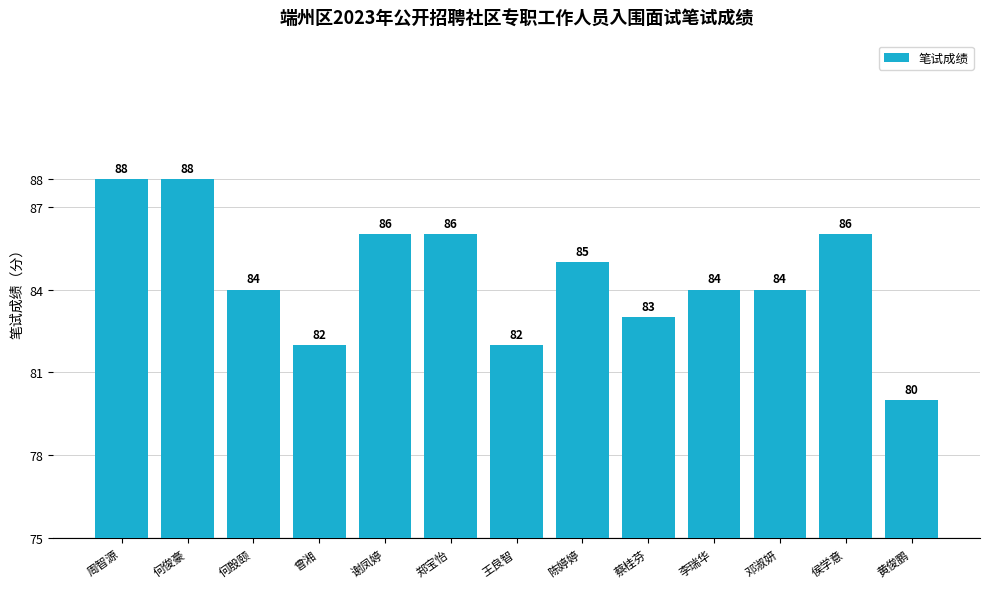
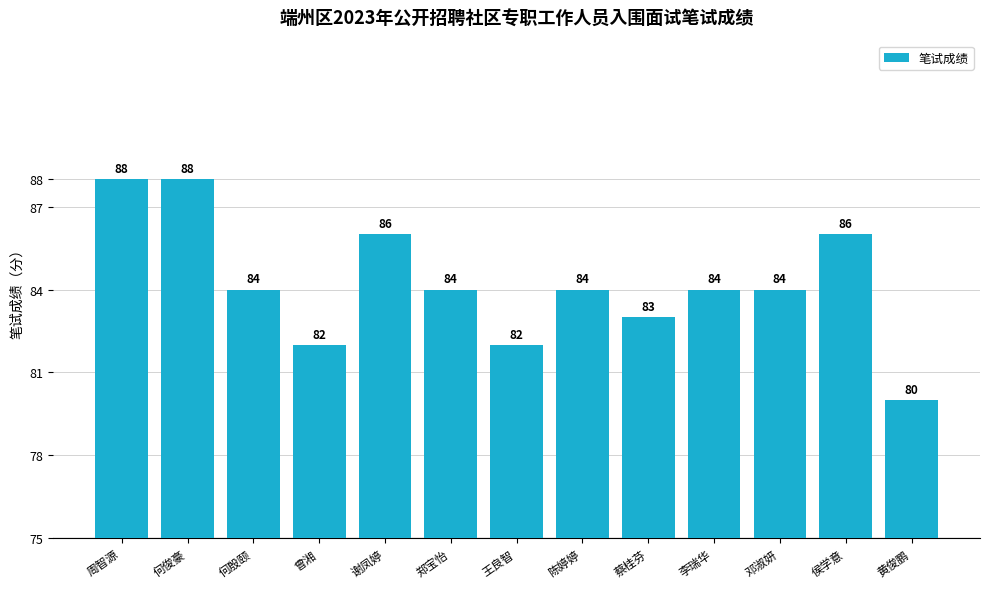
郑宝怡: 86 -> 84
陈婷婷: 85 -> 84
